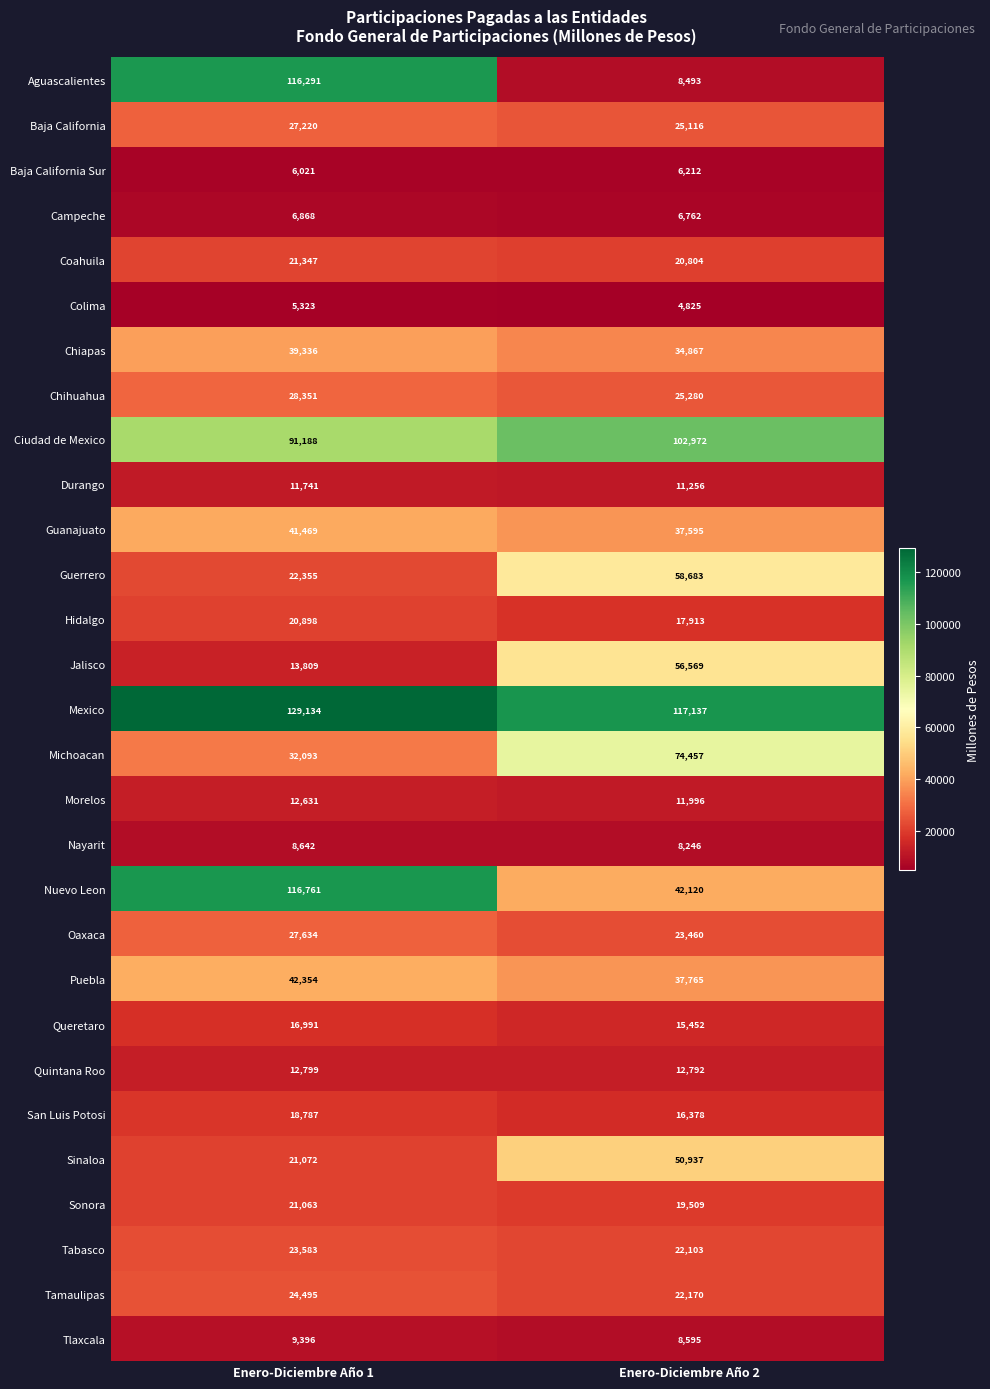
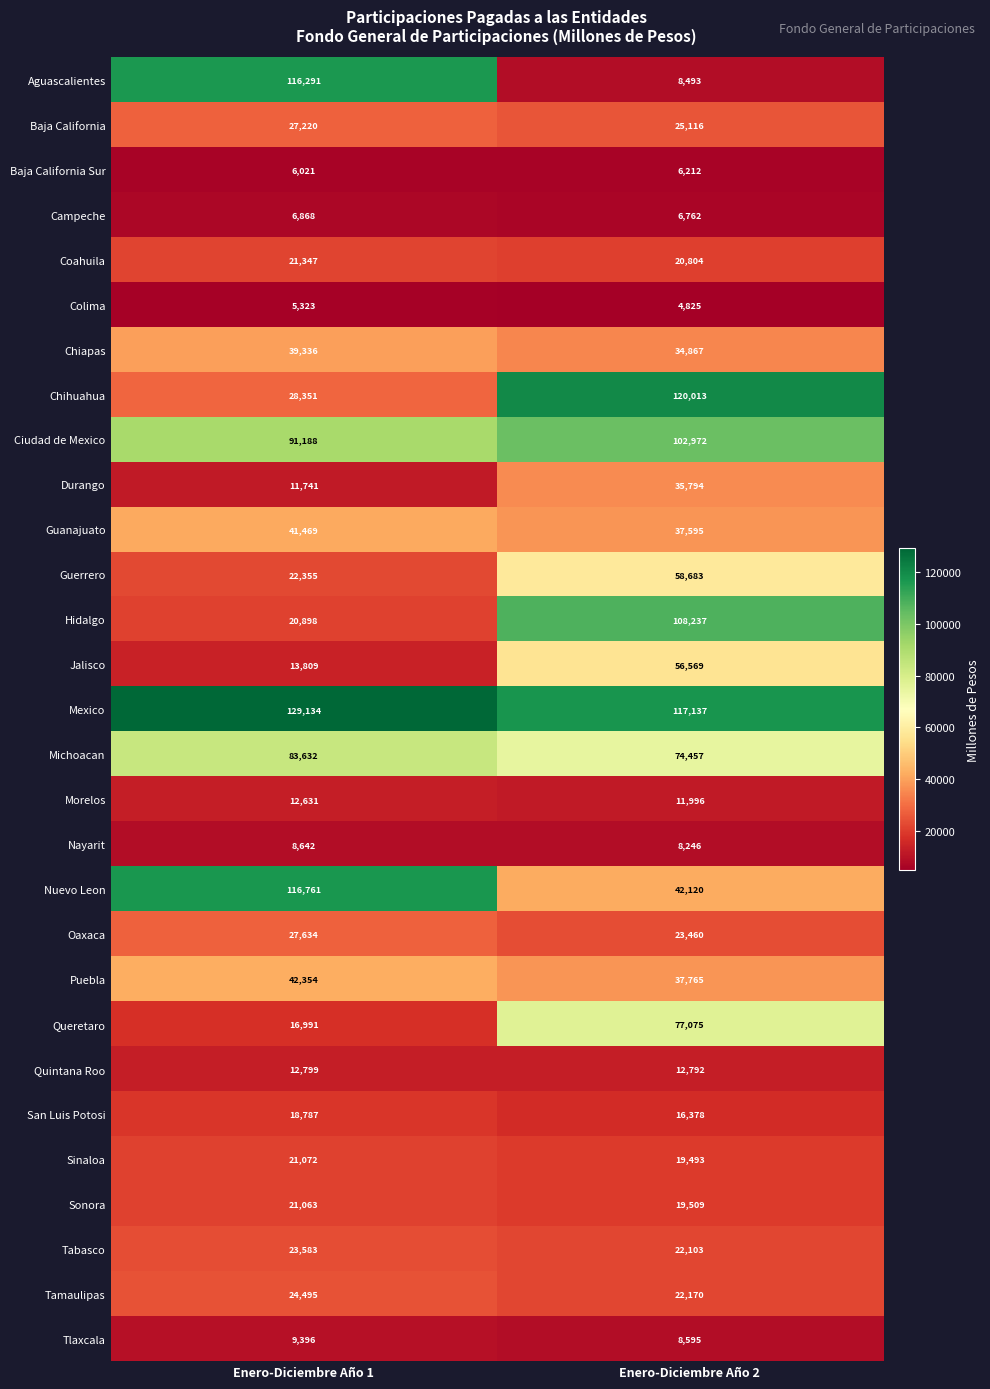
Chihuahua, Enero-Diciembre Año 2: 25,280 -> 120,013
Durango, Enero-Diciembre Año 2: 11,256 -> 35,794
Hidalgo, Enero-Diciembre Año 2: 17,913 -> 108,237
Michoacan, Enero-Diciembre Año 1: 32,093 -> 83,632
Queretaro, Enero-Diciembre Año 2: 15,452 -> 77,075
Sinaloa, Enero-Diciembre Año 2: 50,937 -> 19,493
